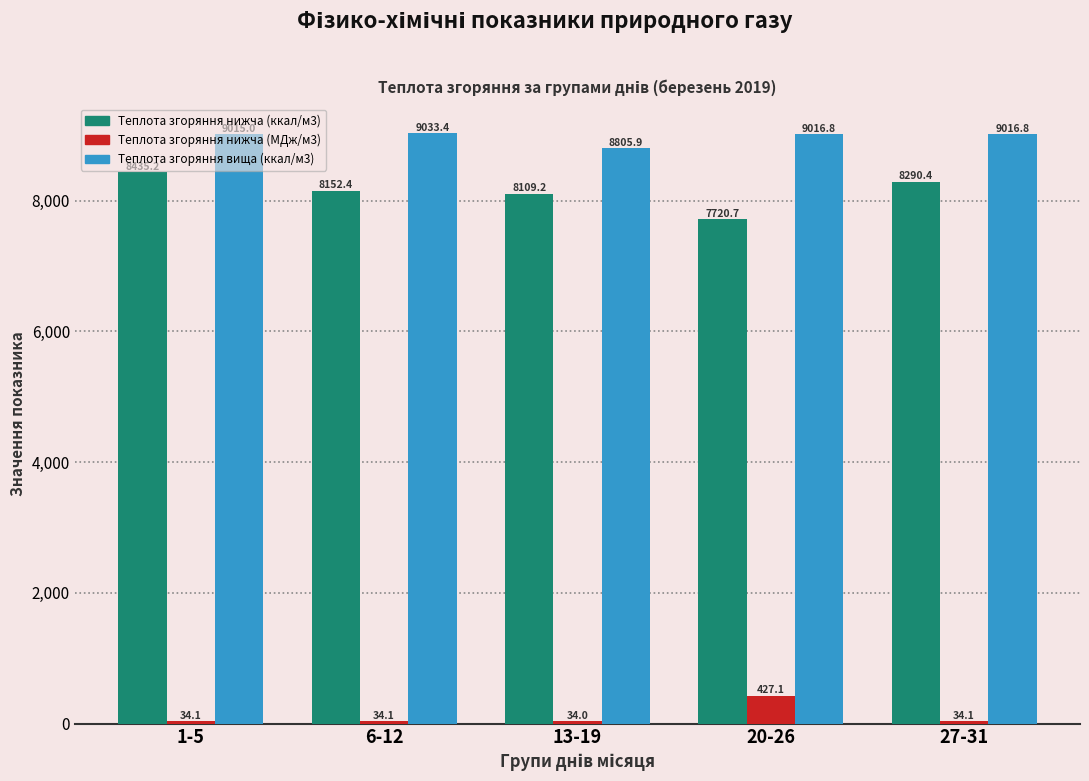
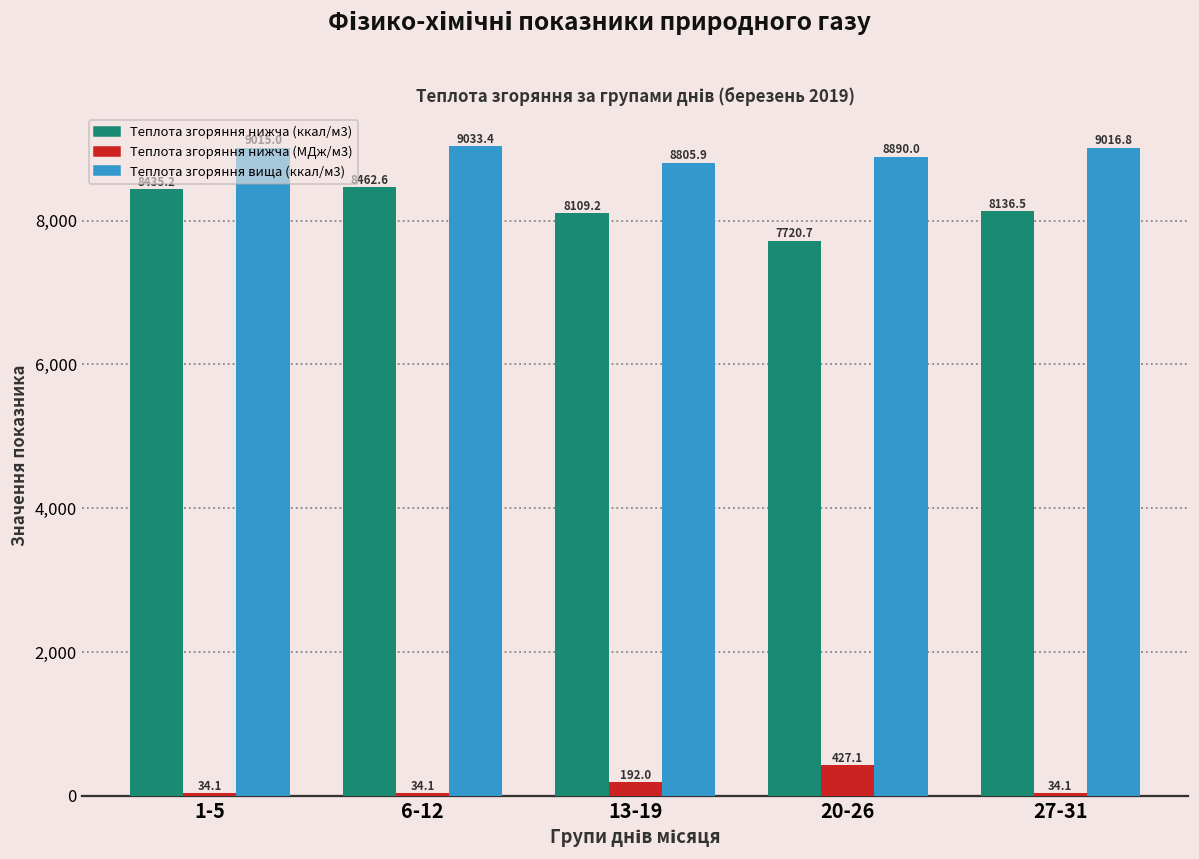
Теплота згоряння нижча (ккал/м3), 6-12: 8,200 -> 8,500
Теплота згоряння нижча (МДж/м3), 13-19: 34.0 -> 192.0
Теплота згоряння вища (ккал/м3), 20-26: 9016.8 -> 8890.0
Теплота згоряння нижча (ккал/м3), 27-31: 8290.4 -> 8136.5
